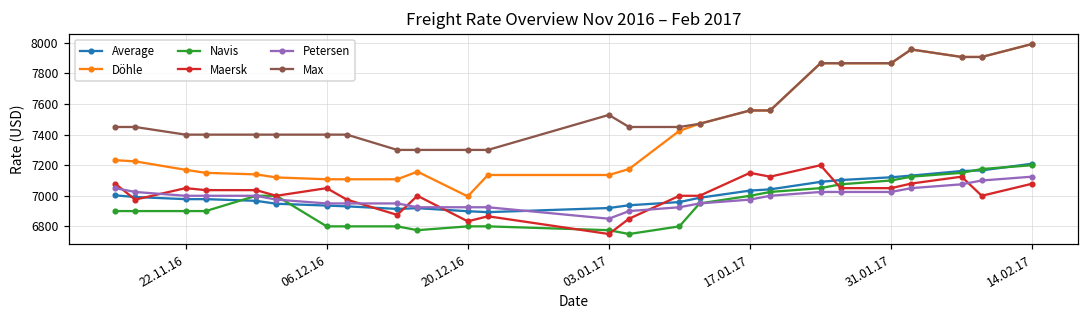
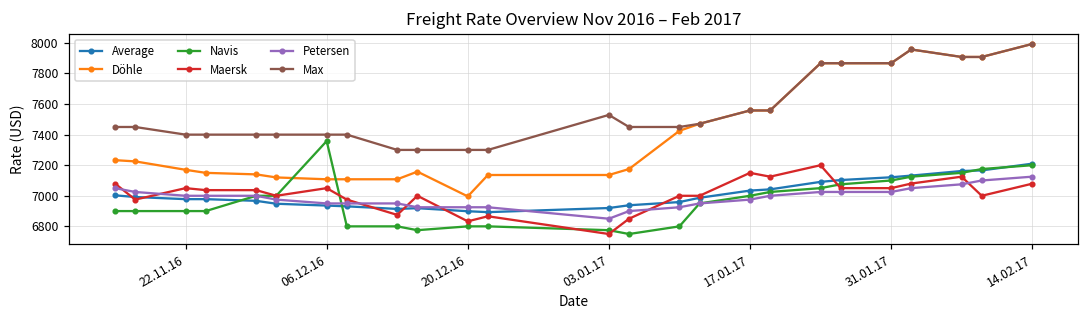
Navis, 06.12.16: 6800 -> 7360
